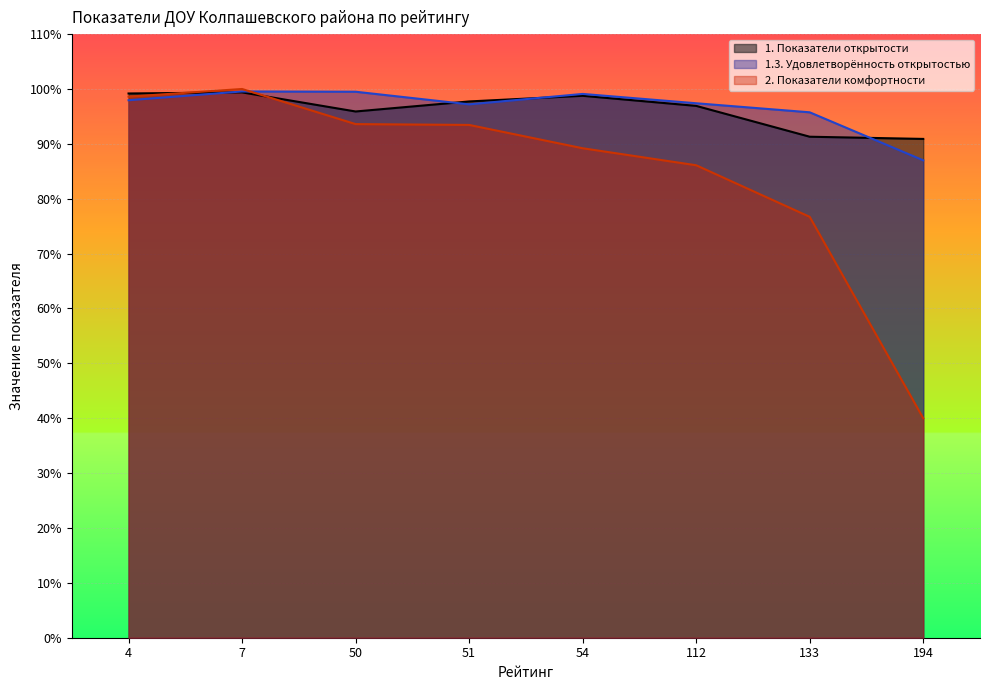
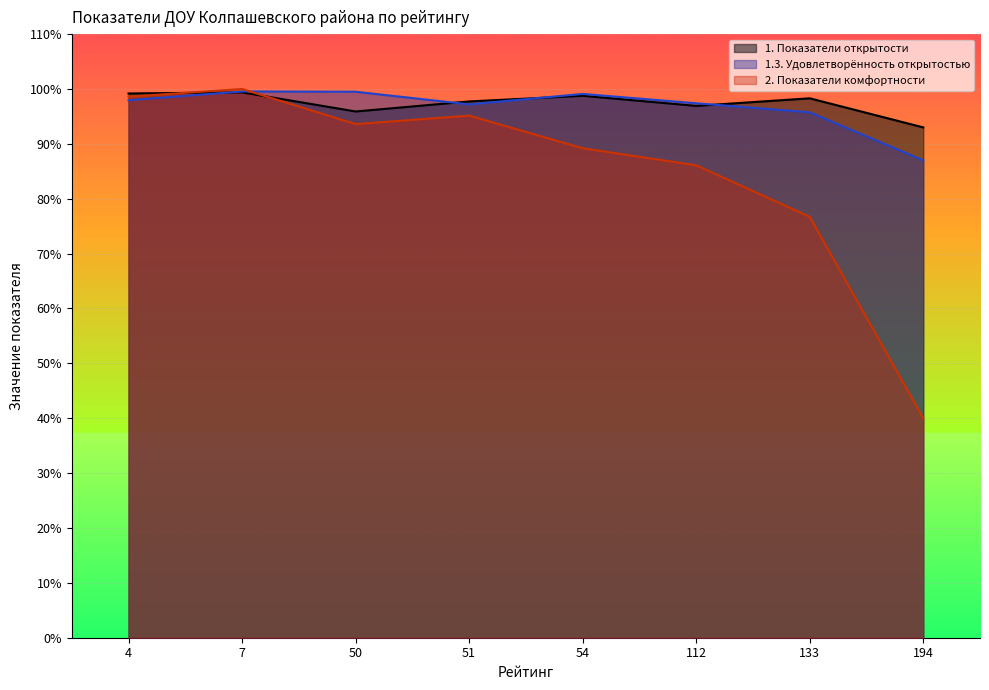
2. Показатели комфортности, 51: 93% -> 95%
1. Показатели открытости, 133: 91% -> 98%
1. Показатели открытости, 194: 91% -> 93%
